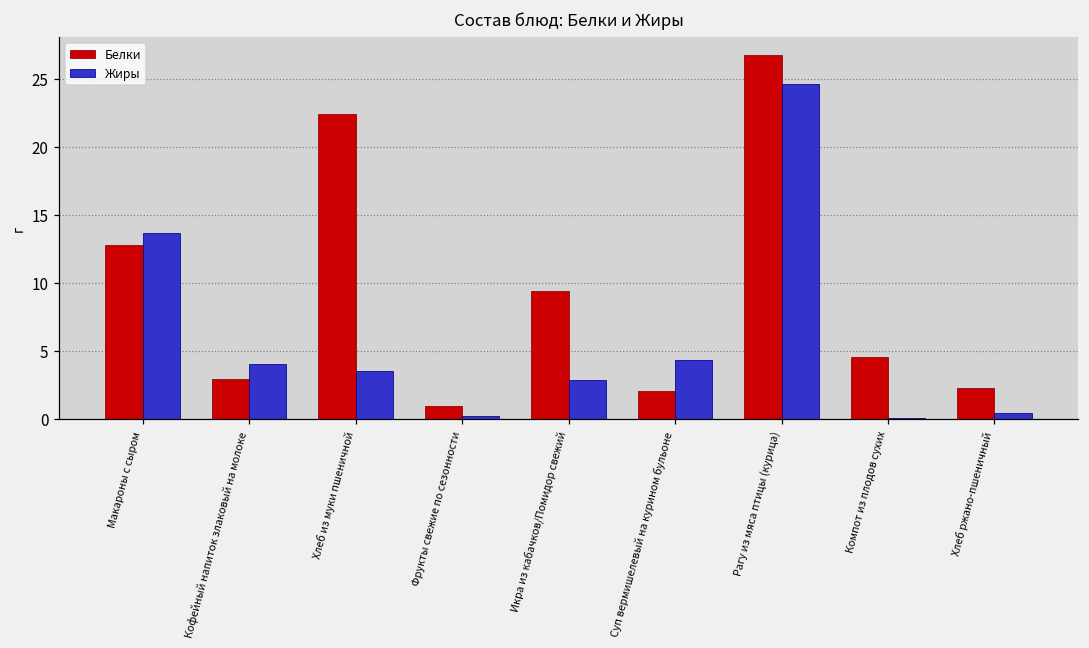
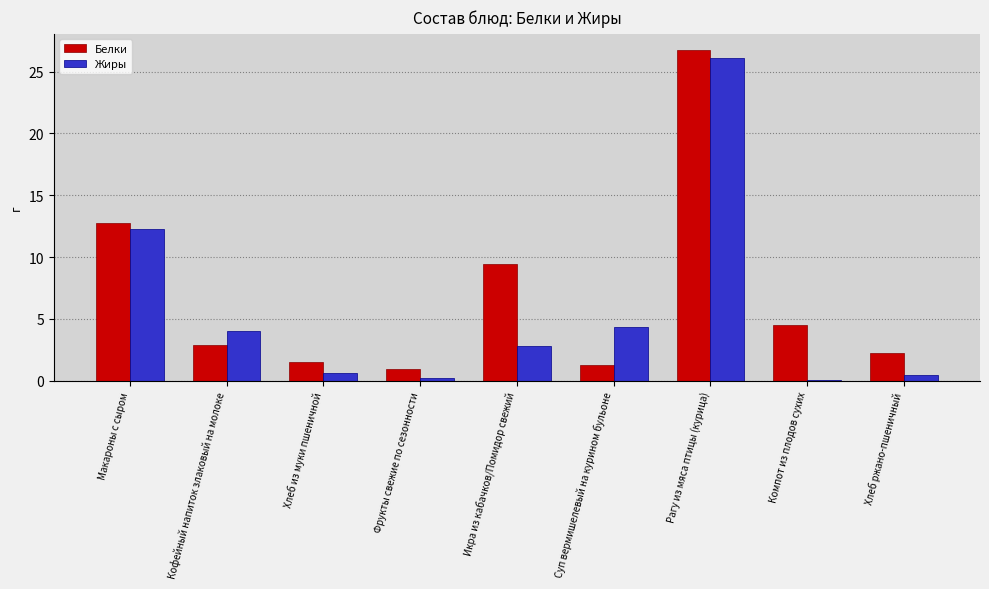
Жиры, Макароны с сыром: 13.6 -> 12.3
Белки, Хлеб из муки пшеничной: 22.4 -> 1.5
Жиры, Хлеб из муки пшеничной: 3.5 -> 0.6
Белки, Суп вермишелевый на курином бульоне: 2.0 -> 1.3
Жиры, Рагу из мяса птицы (курица): 24.6 -> 26.1
